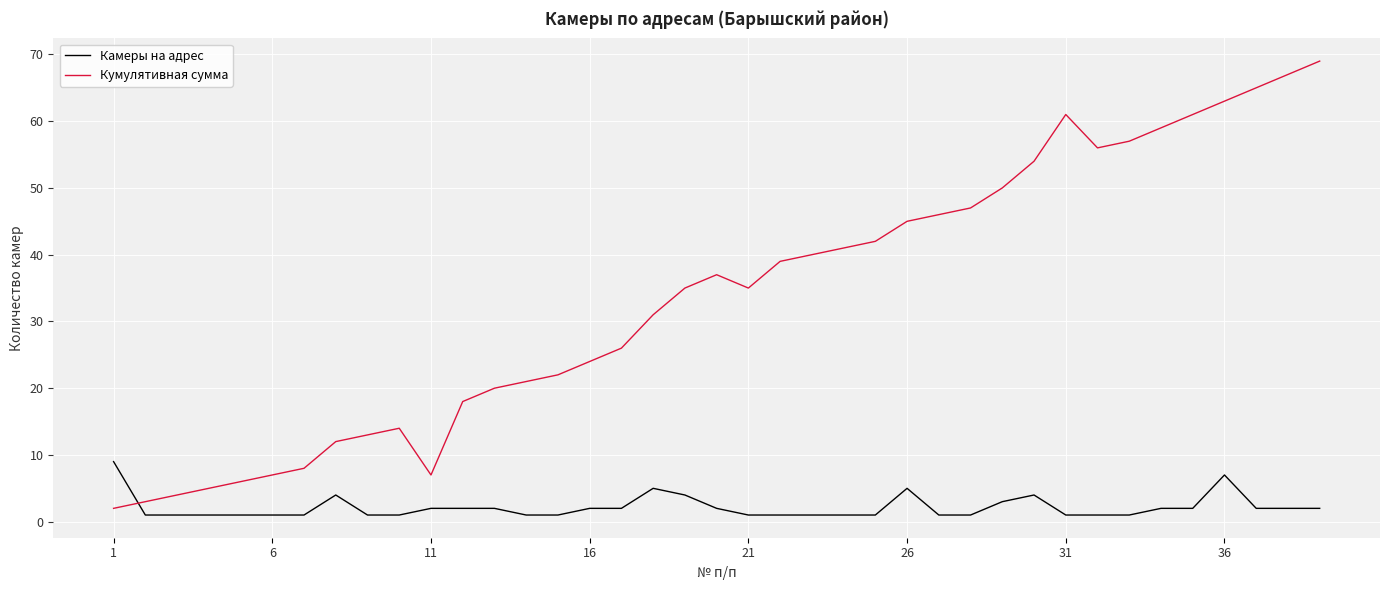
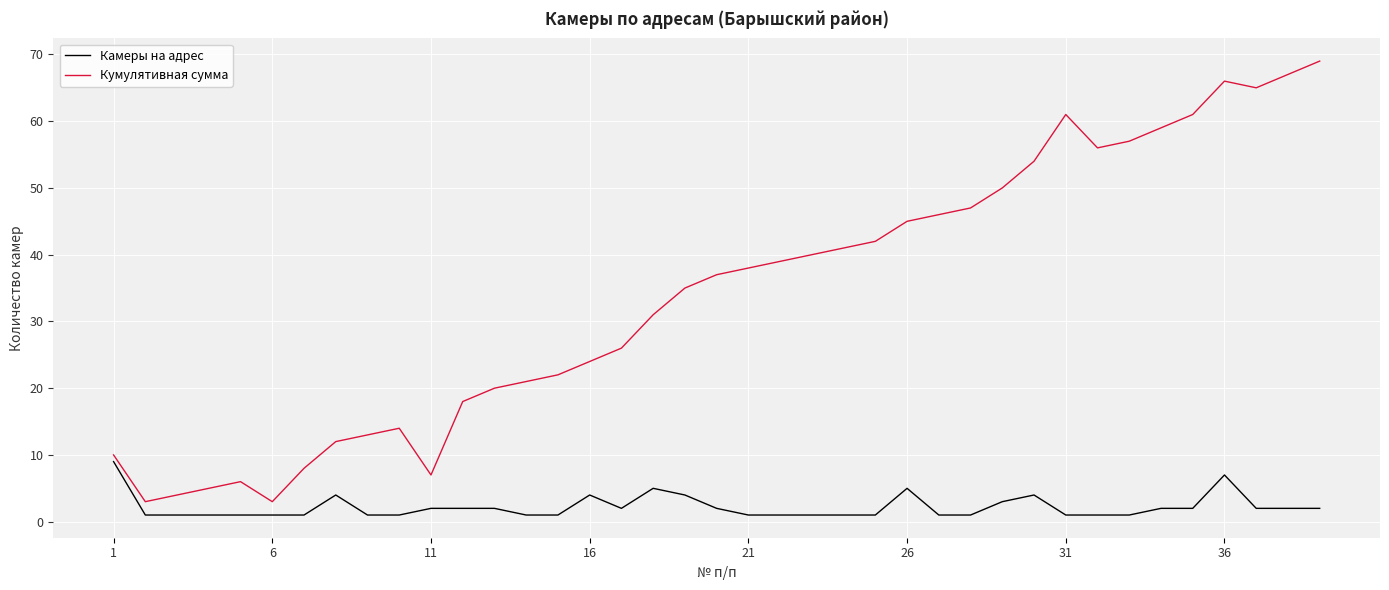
Кумулятивная сумма, 1: 2 -> 10
Кумулятивная сумма, 6: 7 -> 3
Камеры на адрес, 16: 2 -> 4
Кумулятивная сумма, 21: 35 -> 38
Кумулятивная сумма, 36: 63 -> 66
